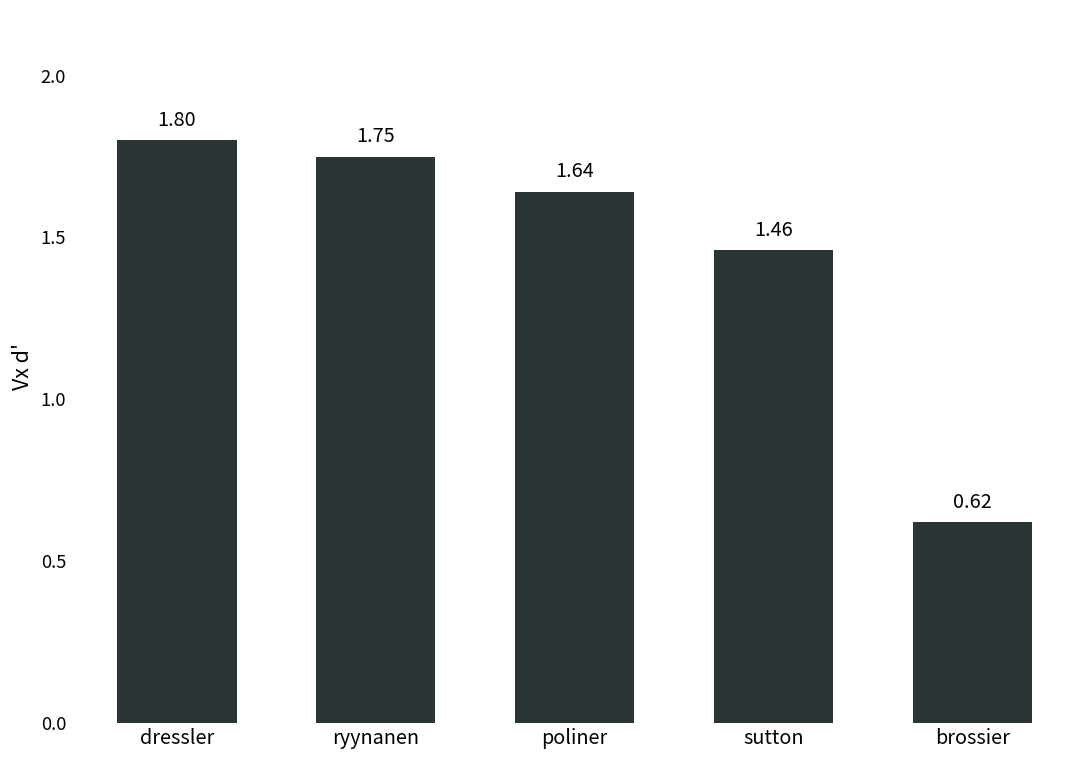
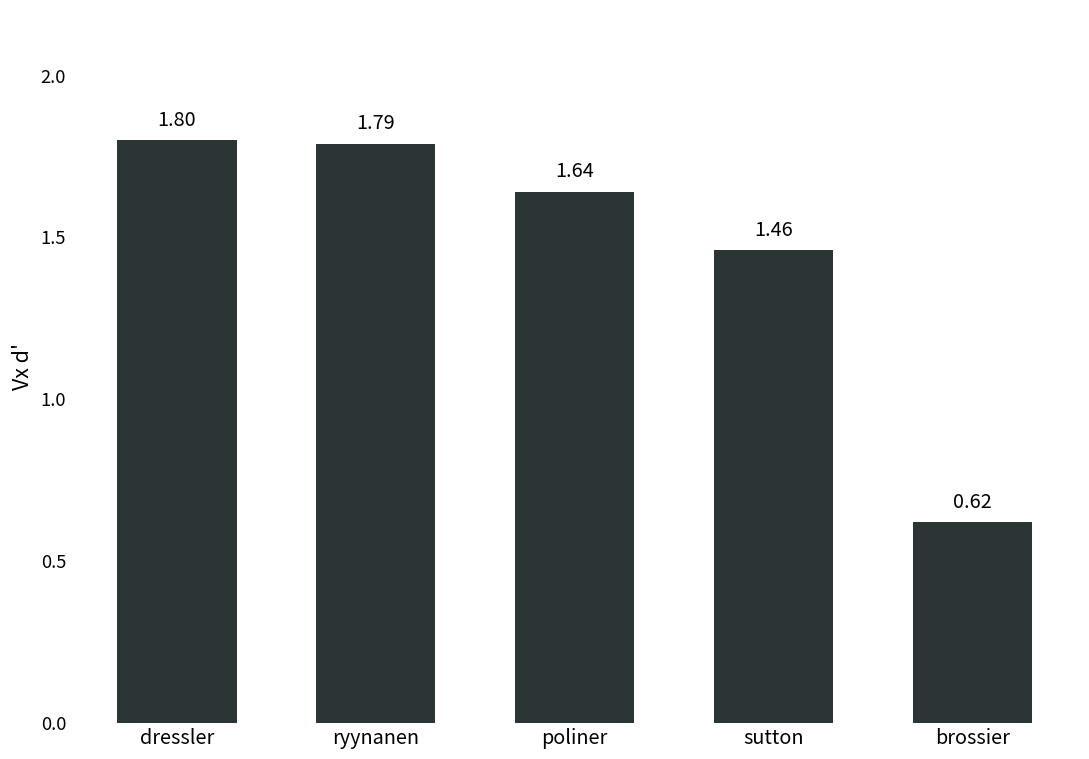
ryynanen: 1.75 -> 1.79
